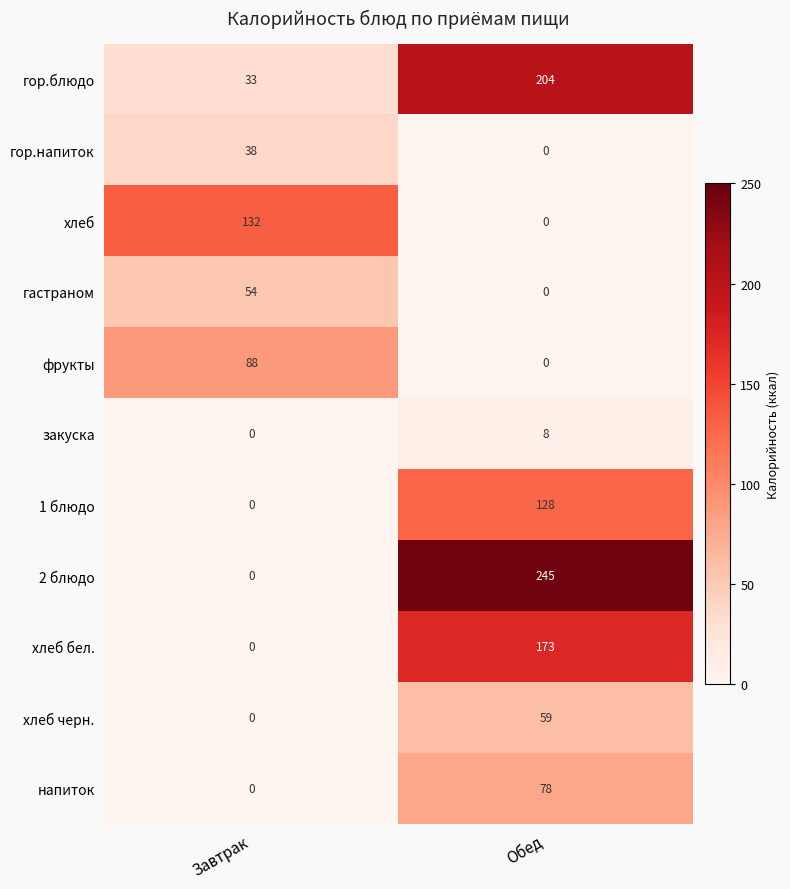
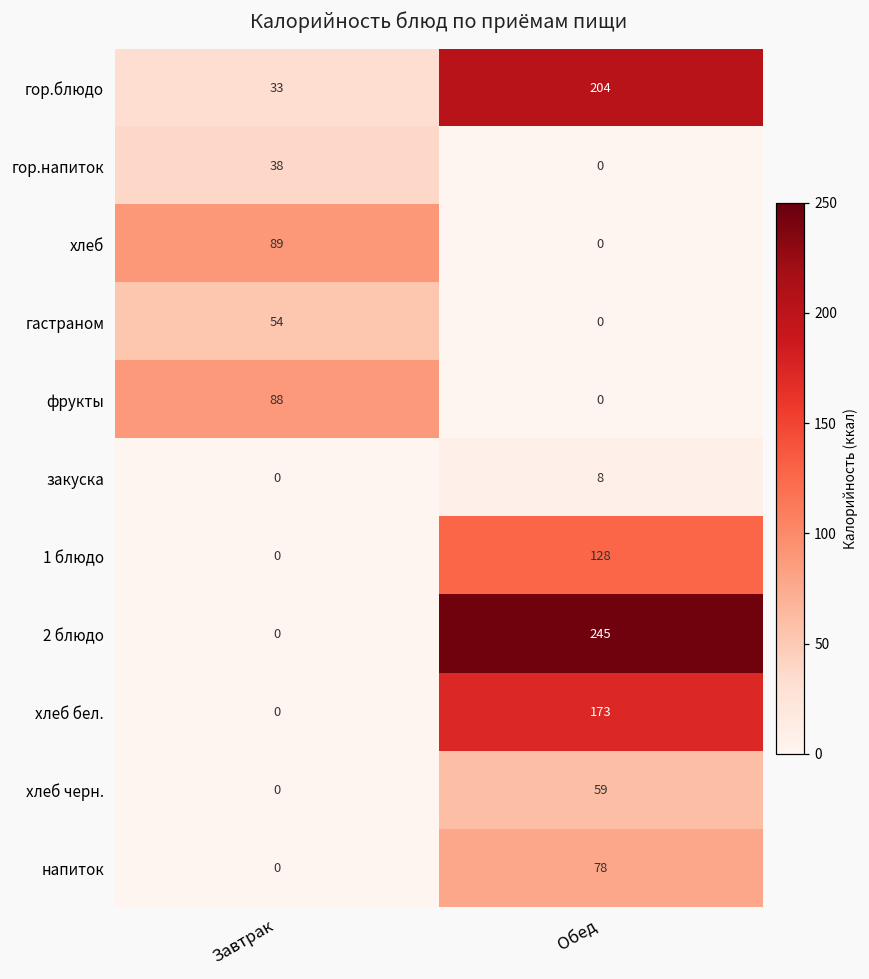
хлеб, Завтрак: 132 -> 89
